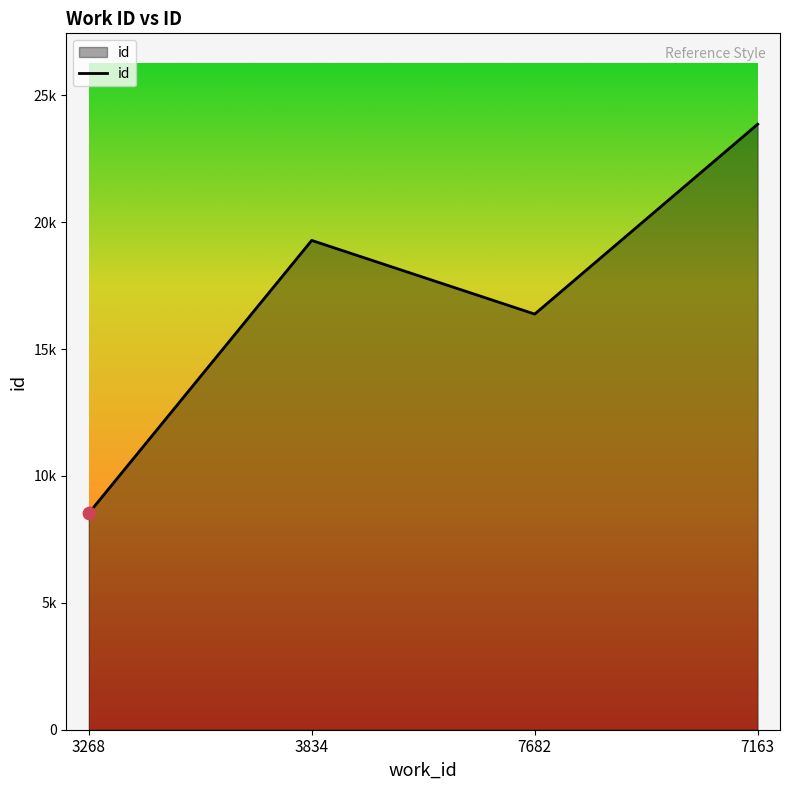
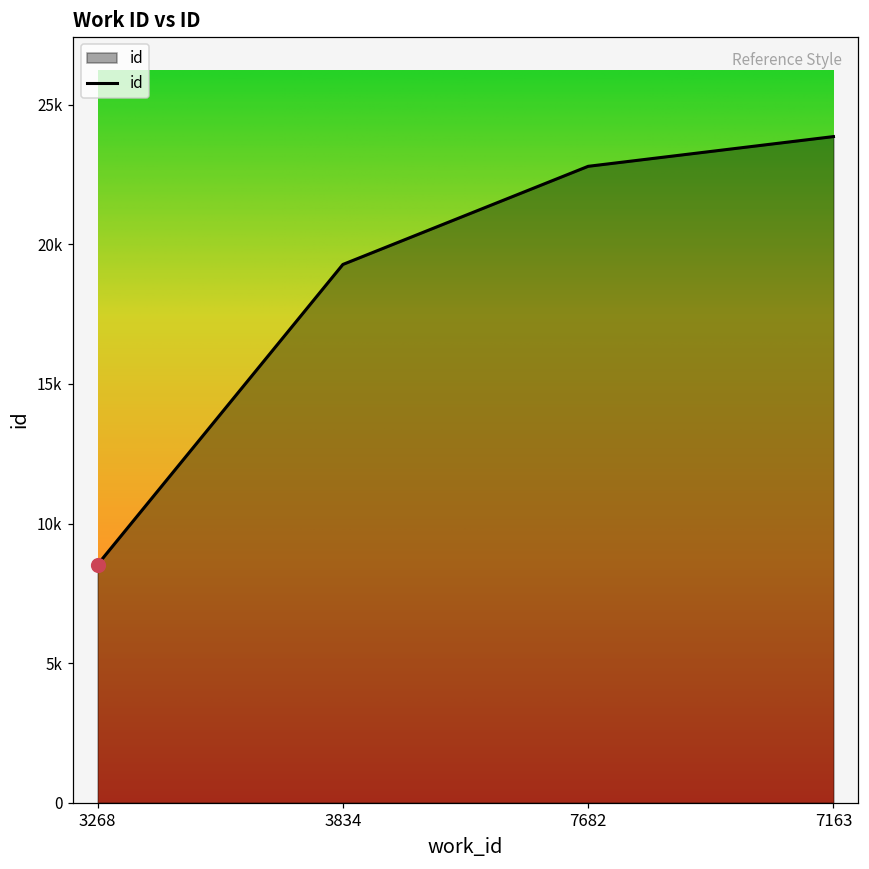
id, 7682: 16400 -> 22800
